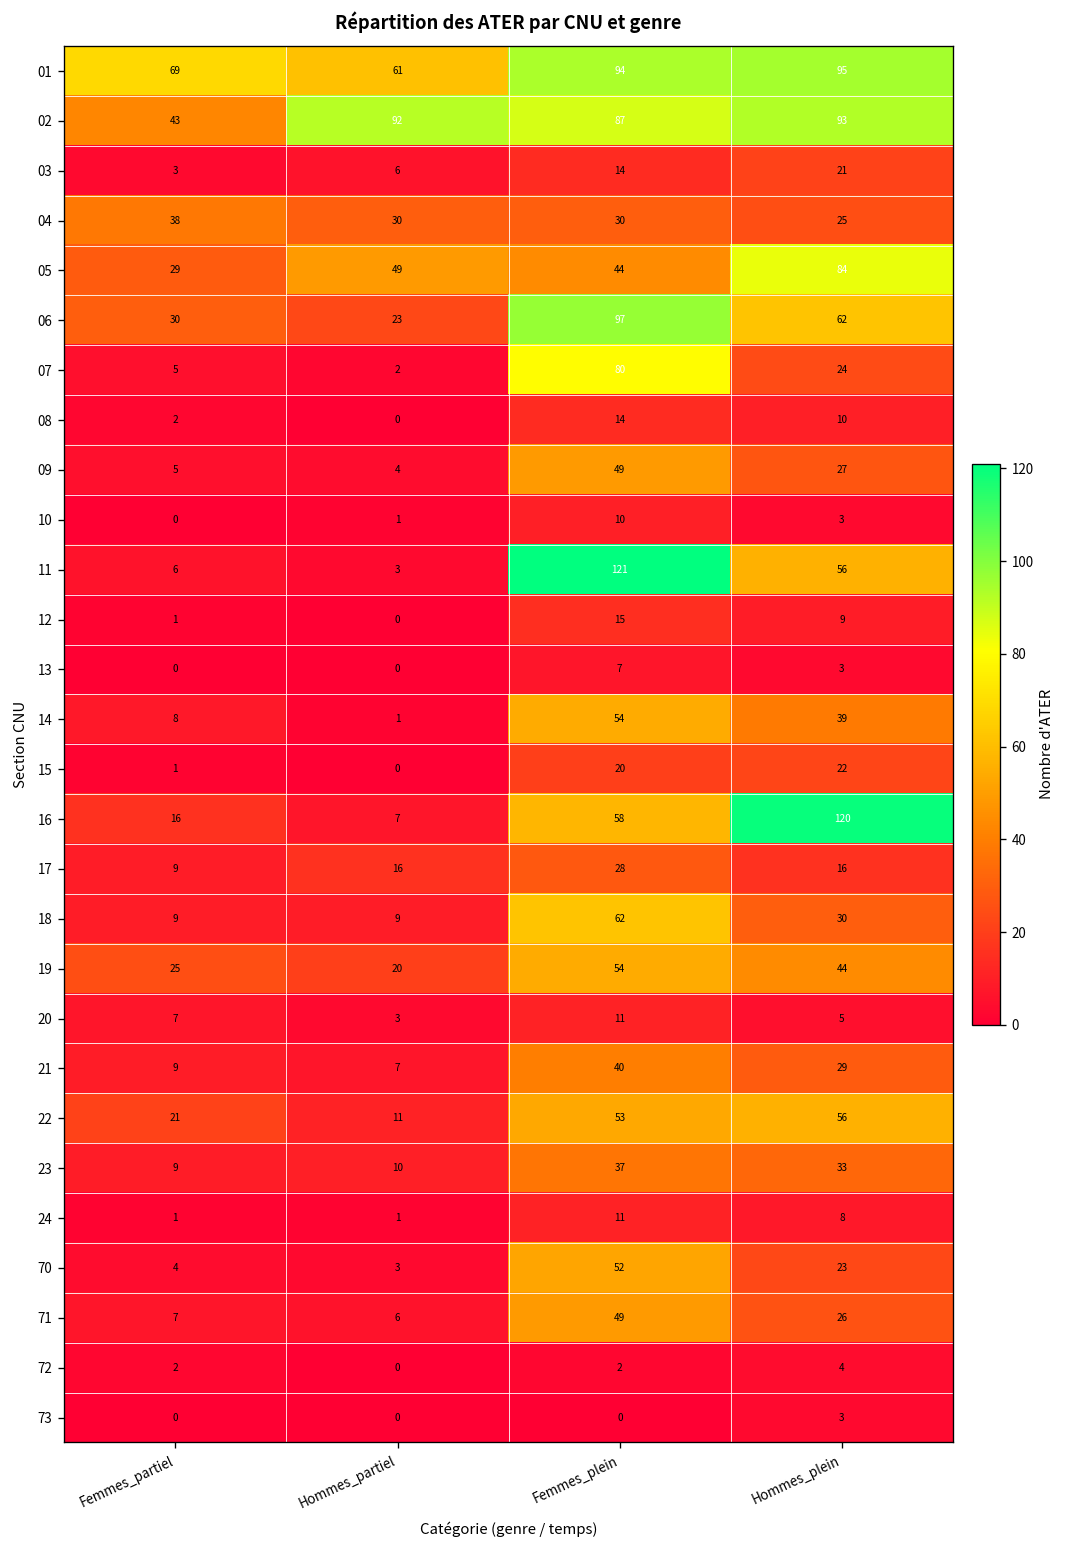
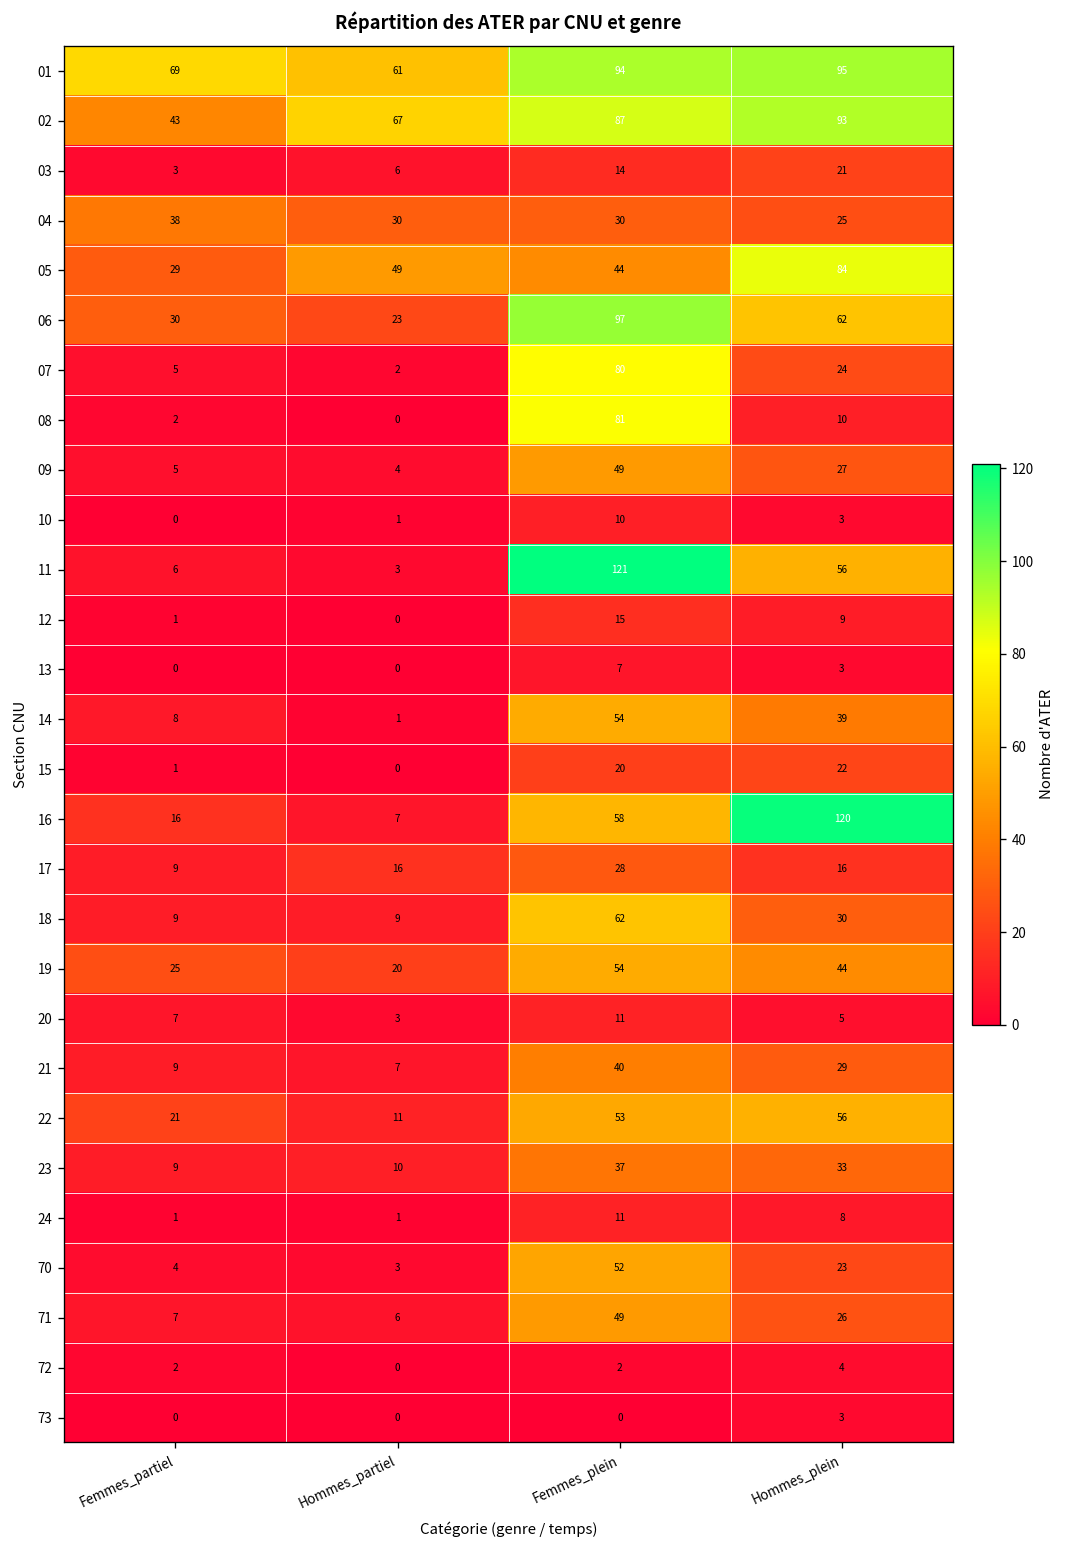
02, Hommes_partiel: 92 -> 67
08, Femmes_plein: 14 -> 81
